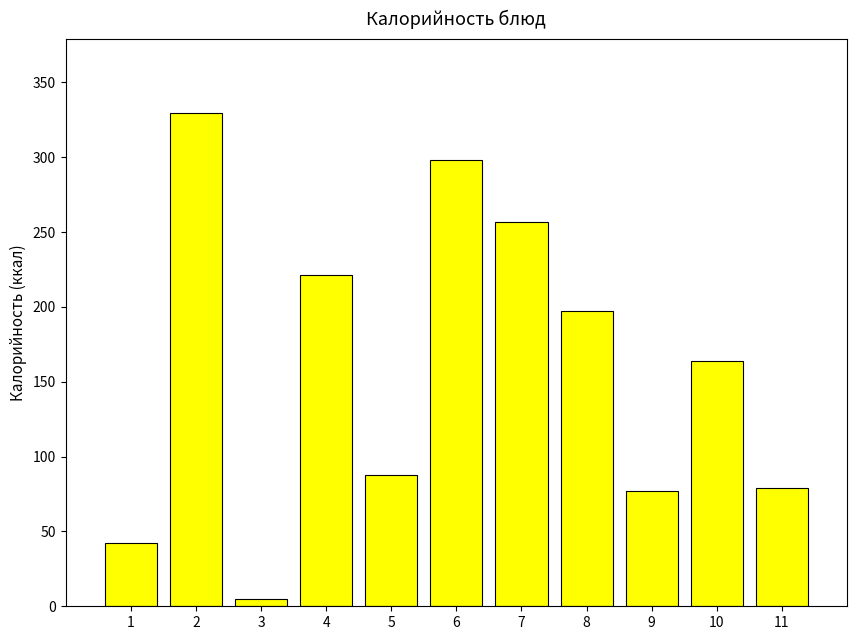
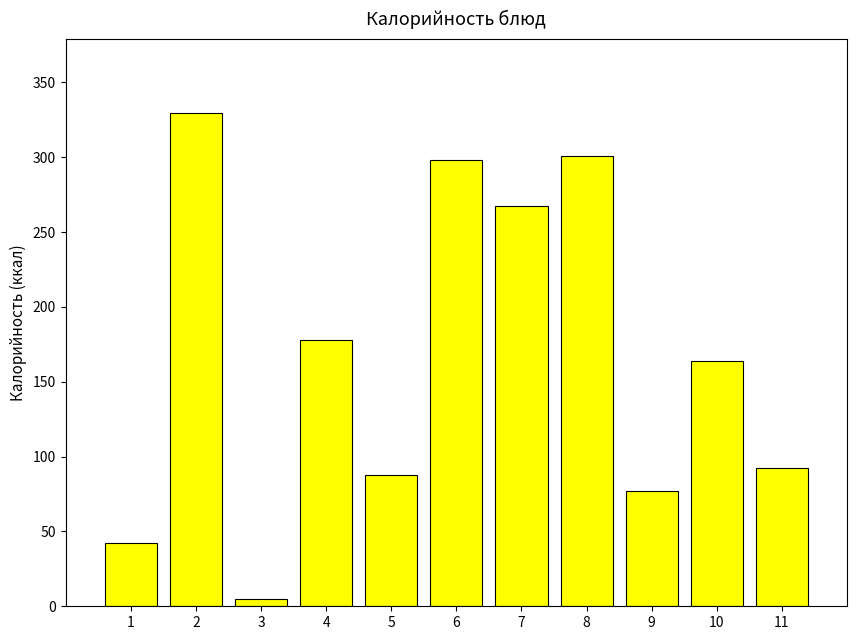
4: 221 -> 178
7: 257 -> 267
8: 197 -> 301
11: 79 -> 93
